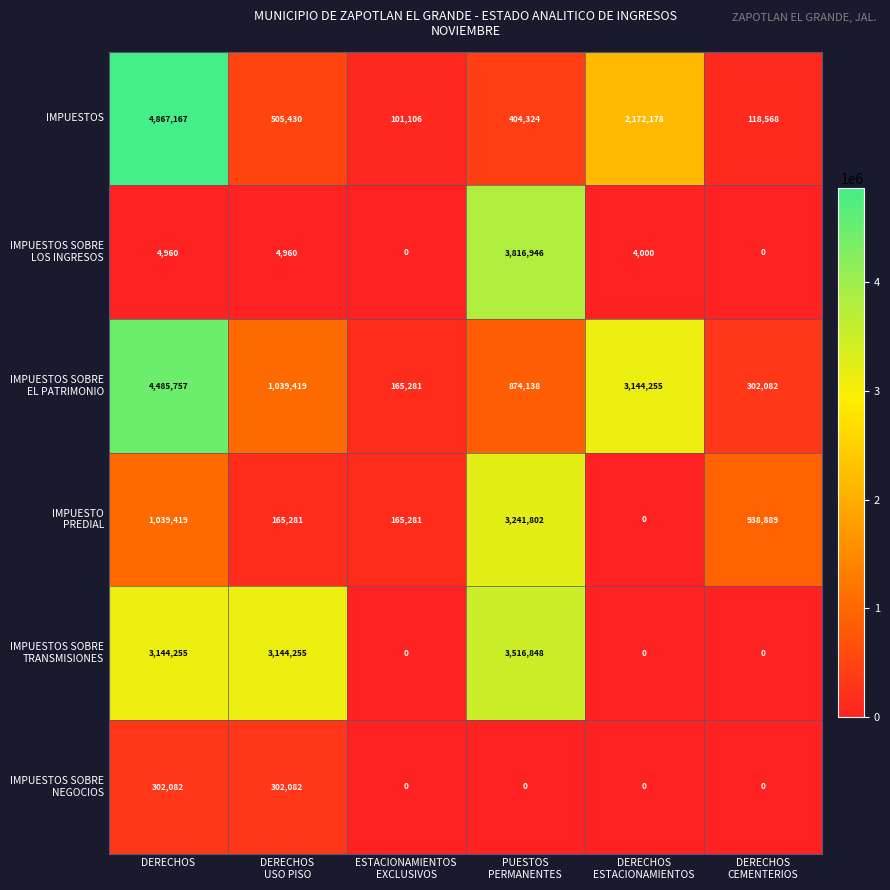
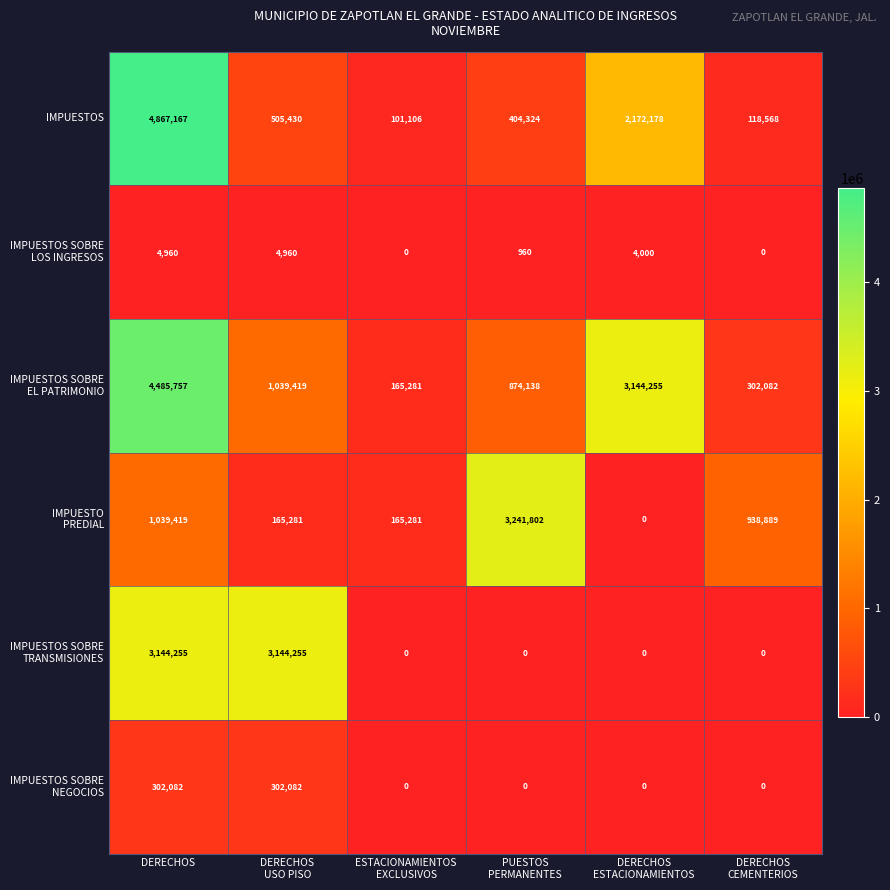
IMPUESTOS SOBRE LOS INGRESOS, PUESTOS PERMANENTES: 3,816,946 -> 960
IMPUESTOS SOBRE TRANSMISIONES, PUESTOS PERMANENTES: 3,516,848 -> 0
